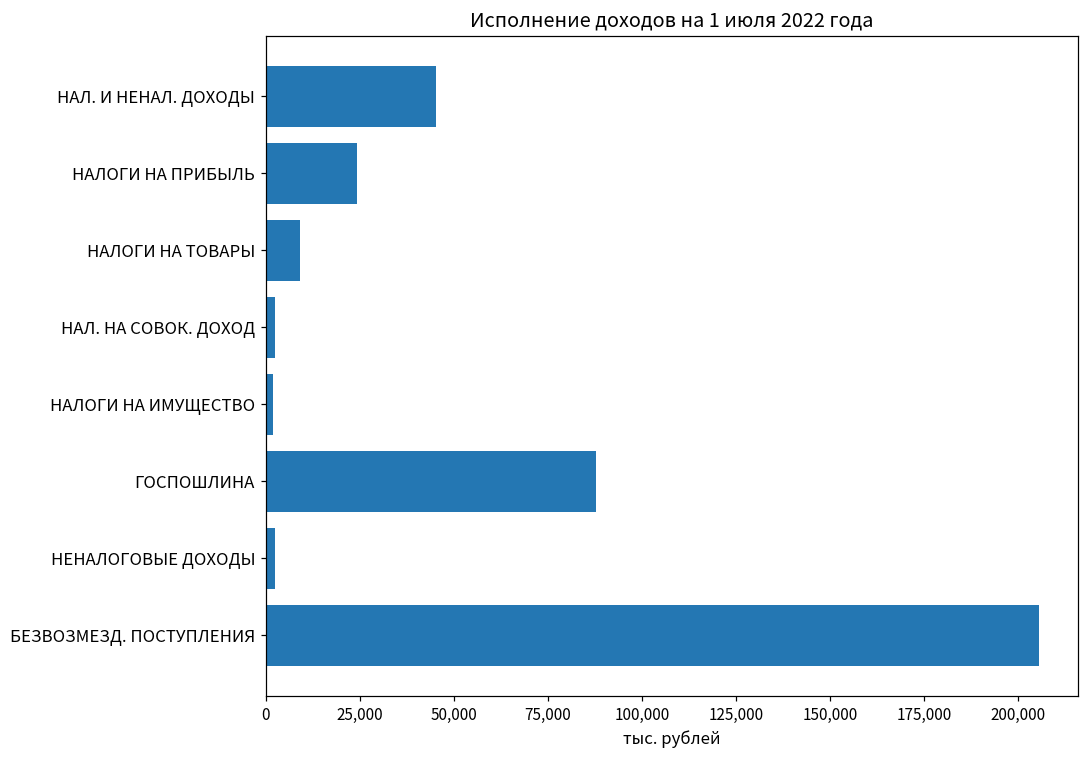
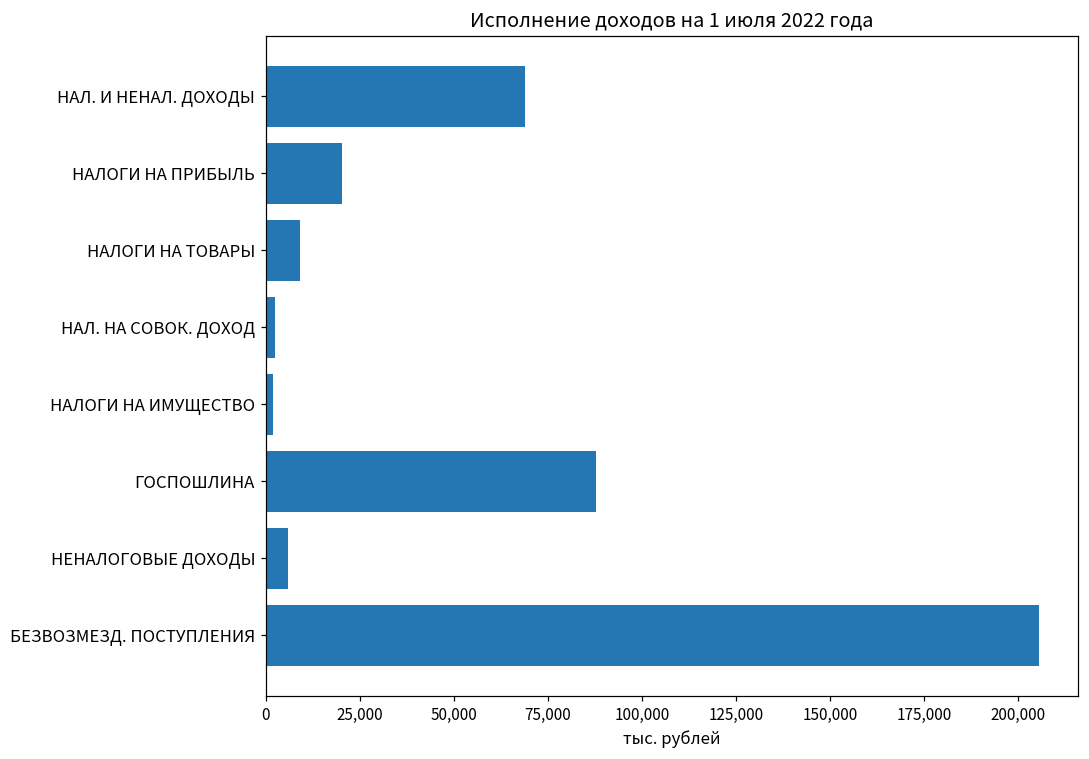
НАЛ. И НЕНАЛ. ДОХОДЫ: 45,000 -> 69,000
НАЛОГИ НА ПРИБЫЛЬ: 24,000 -> 20,000
НЕНАЛОГОВЫЕ ДОХОДЫ: 3,000 -> 6,000
